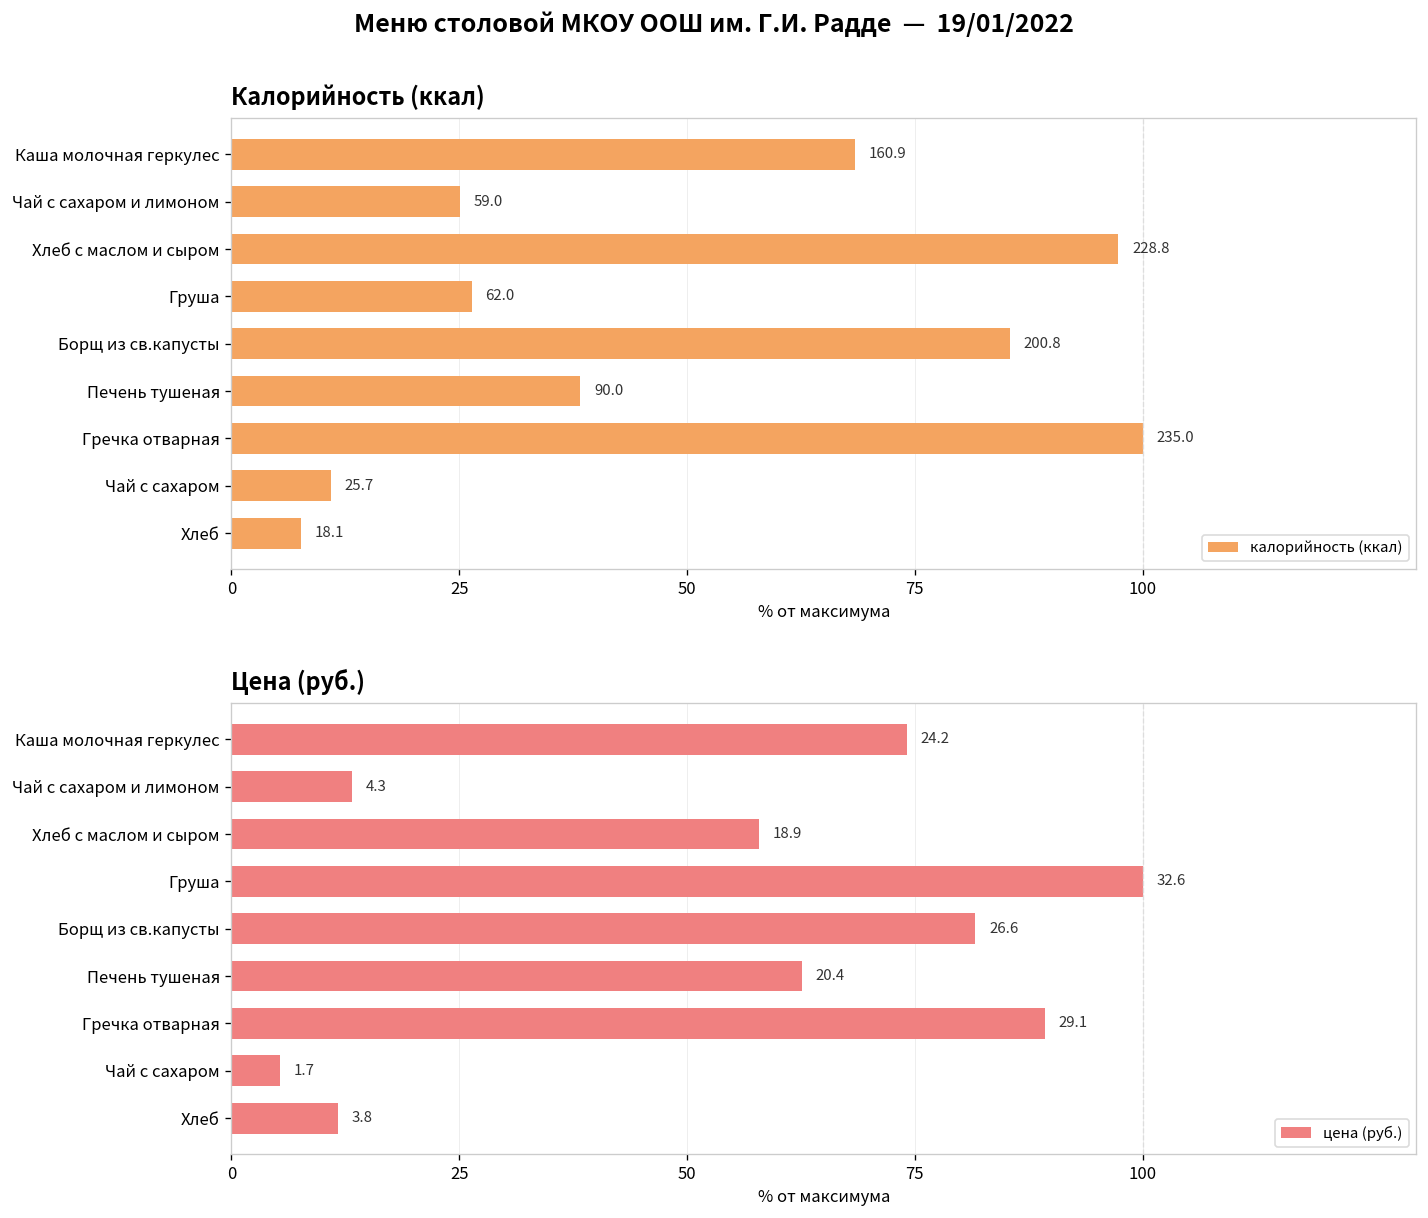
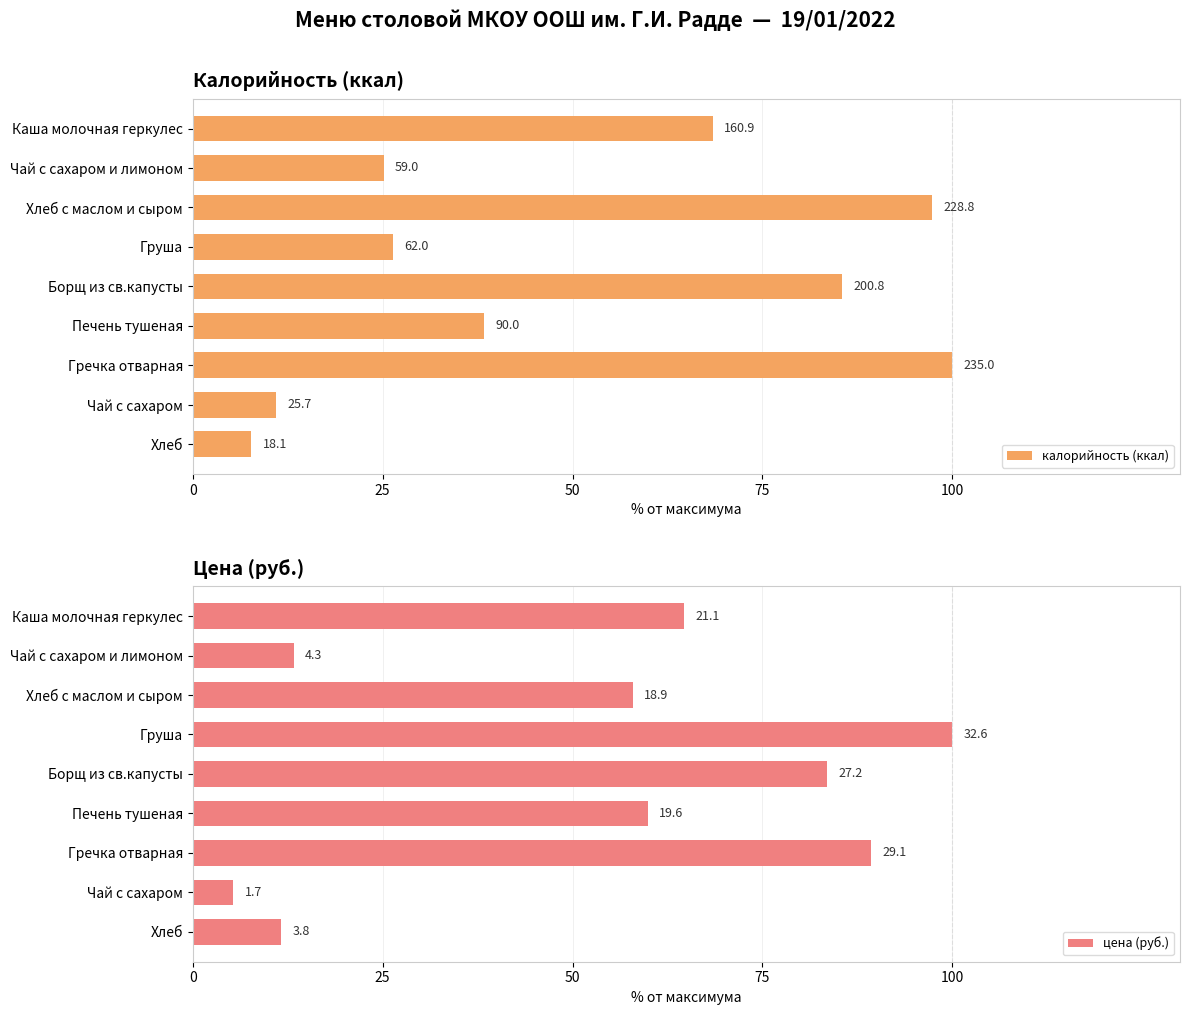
Цена (руб.), Каша молочная геркулес: 24.2 -> 21.1
Цена (руб.), Борщ из св.капусты: 26.6 -> 27.2
Цена (руб.), Печень тушеная: 20.4 -> 19.6
